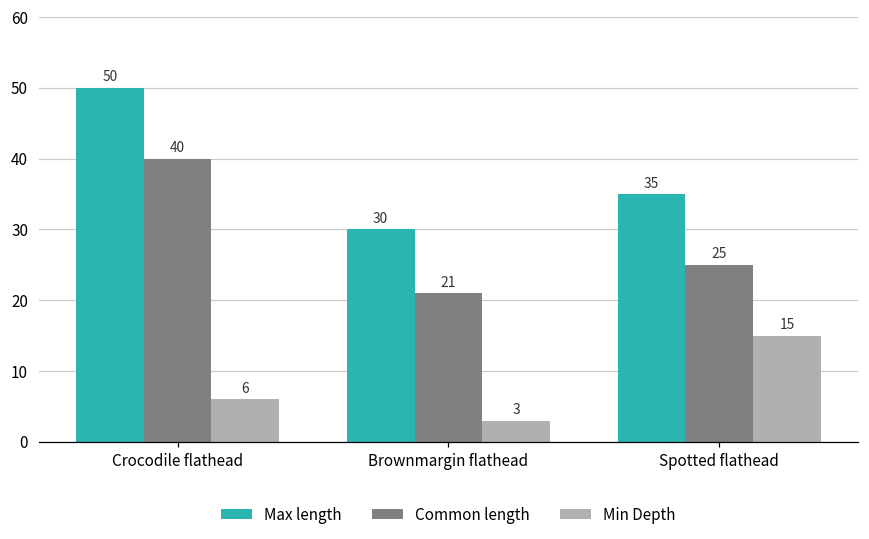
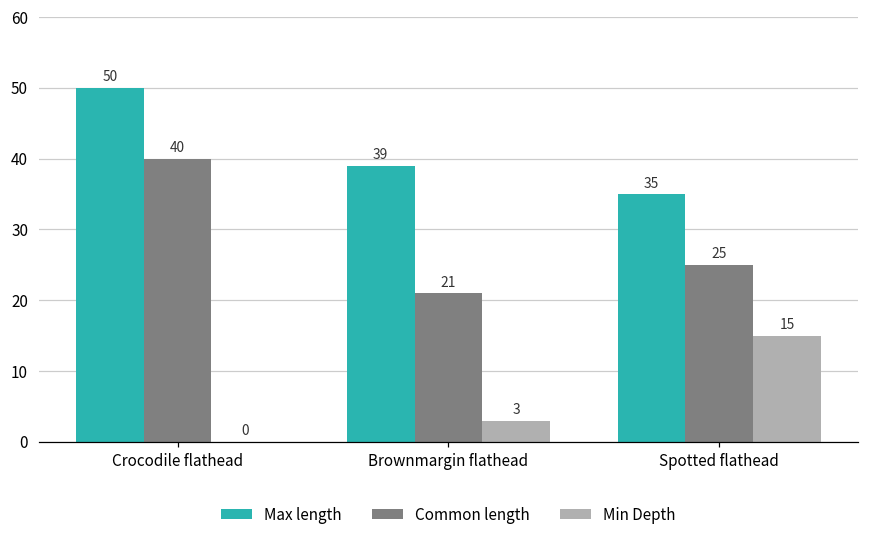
Min Depth, Crocodile flathead: 6 -> 0
Max length, Brownmargin flathead: 30 -> 39
